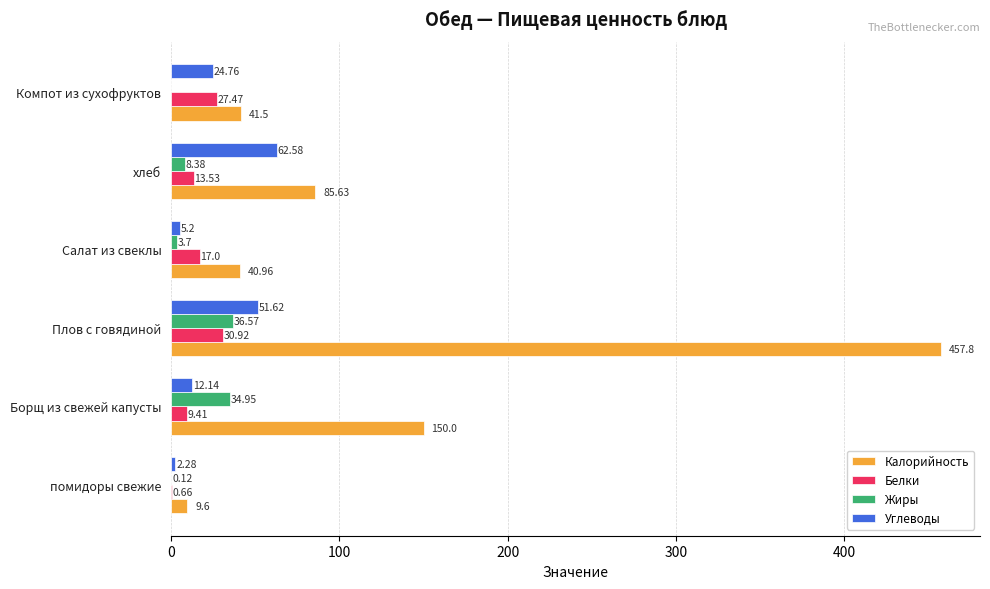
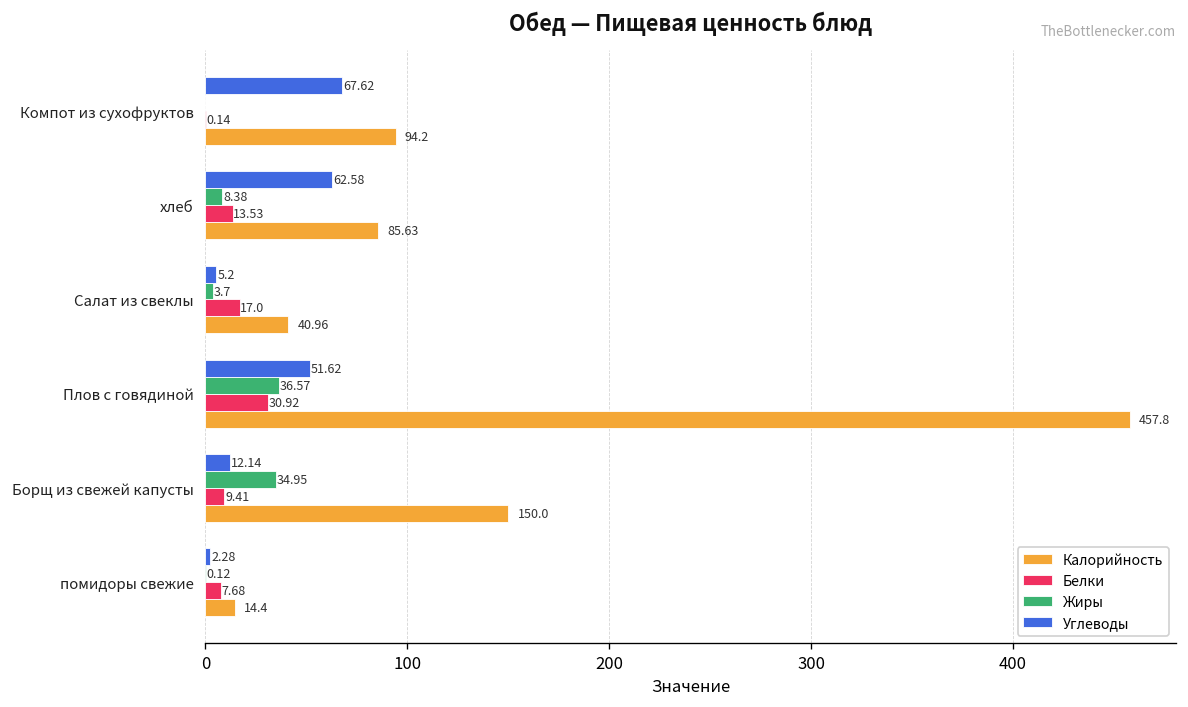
Углеводы, Компот из сухофруктов: 24.76 -> 67.62
Белки, Компот из сухофруктов: 27.47 -> 0.14
Калорийность, Компот из сухофруктов: 41.5 -> 94.2
Белки, помидоры свежие: 0.66 -> 7.68
Калорийность, помидоры свежие: 9.6 -> 14.4
